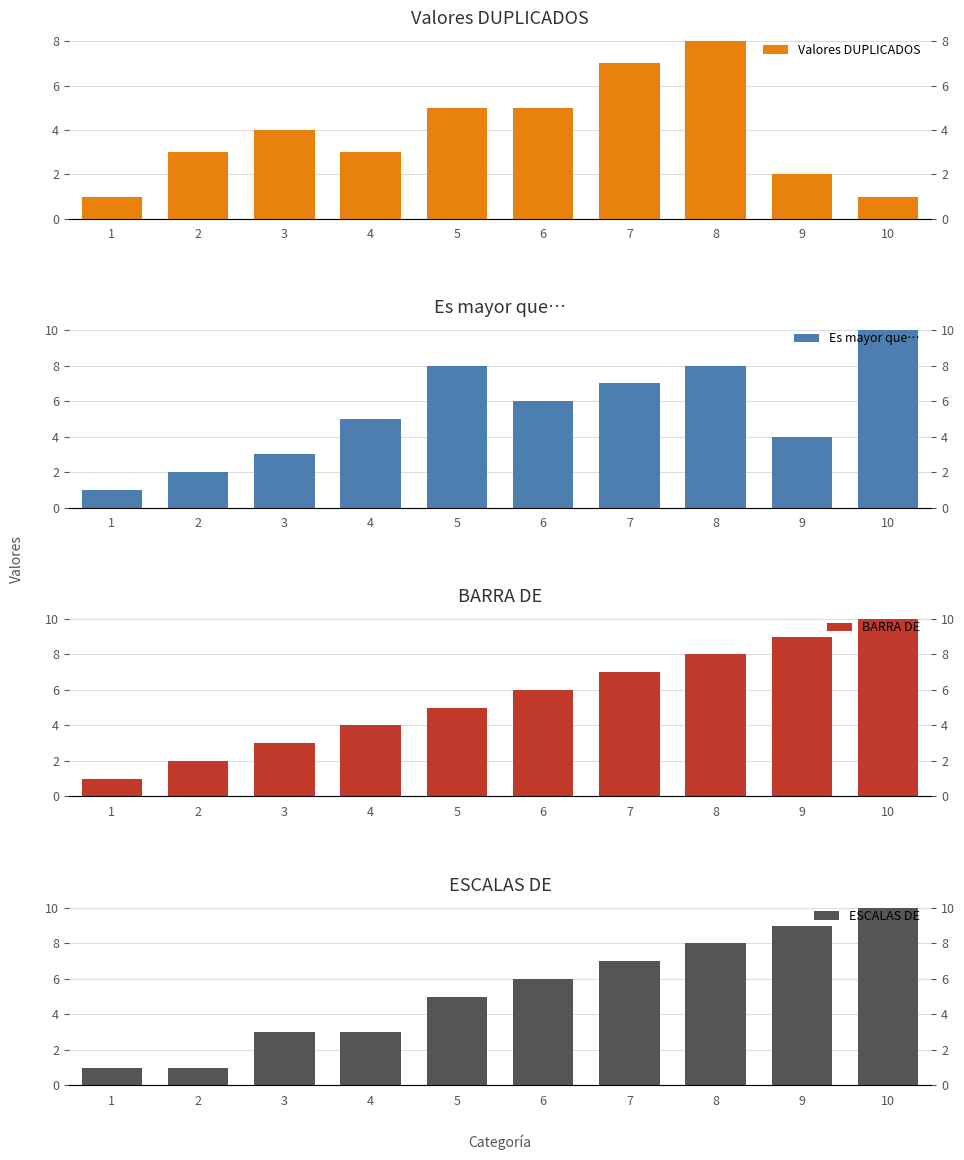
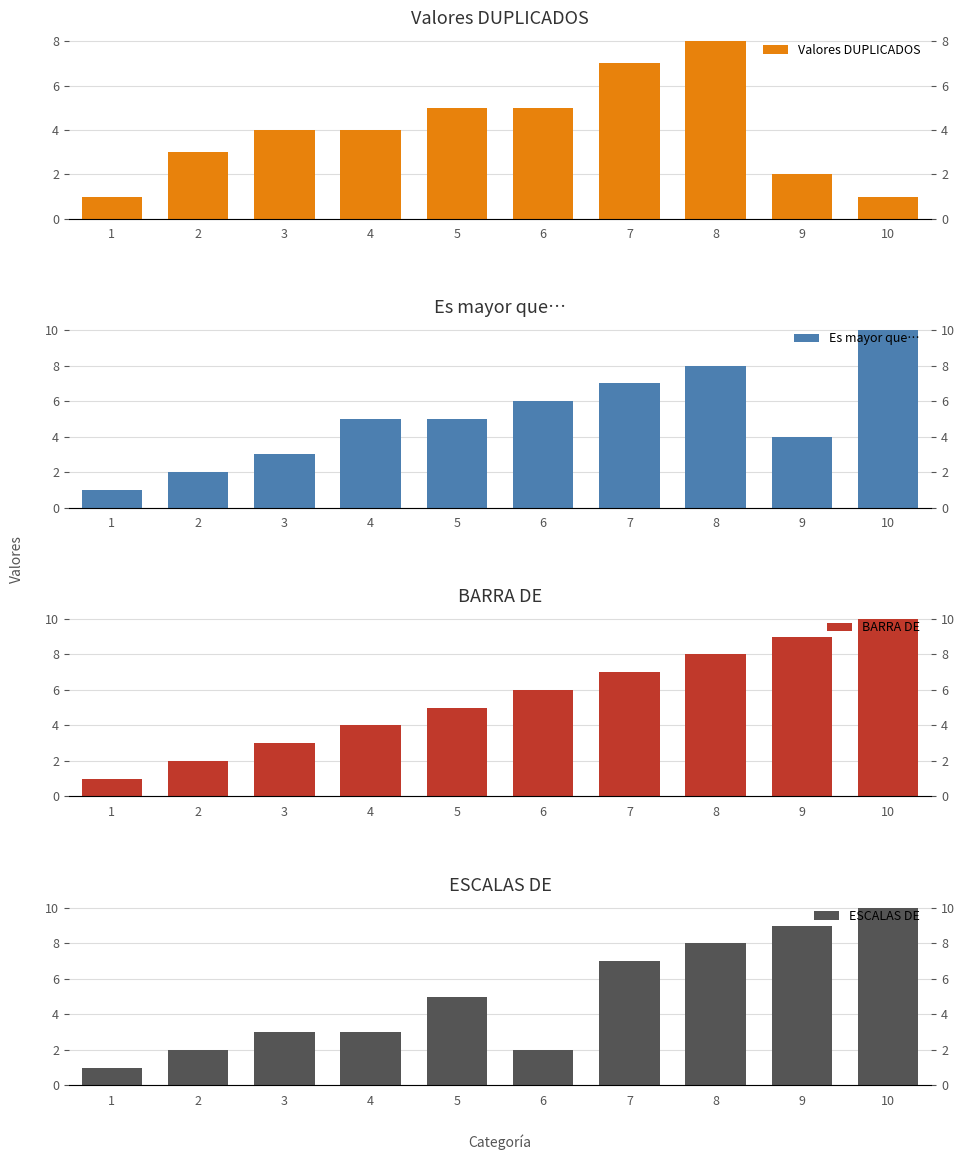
Valores DUPLICADOS, 4: 3 -> 4
Es mayor que…, 5: 8 -> 5
ESCALAS DE, 2: 1 -> 2
ESCALAS DE, 6: 6 -> 2
